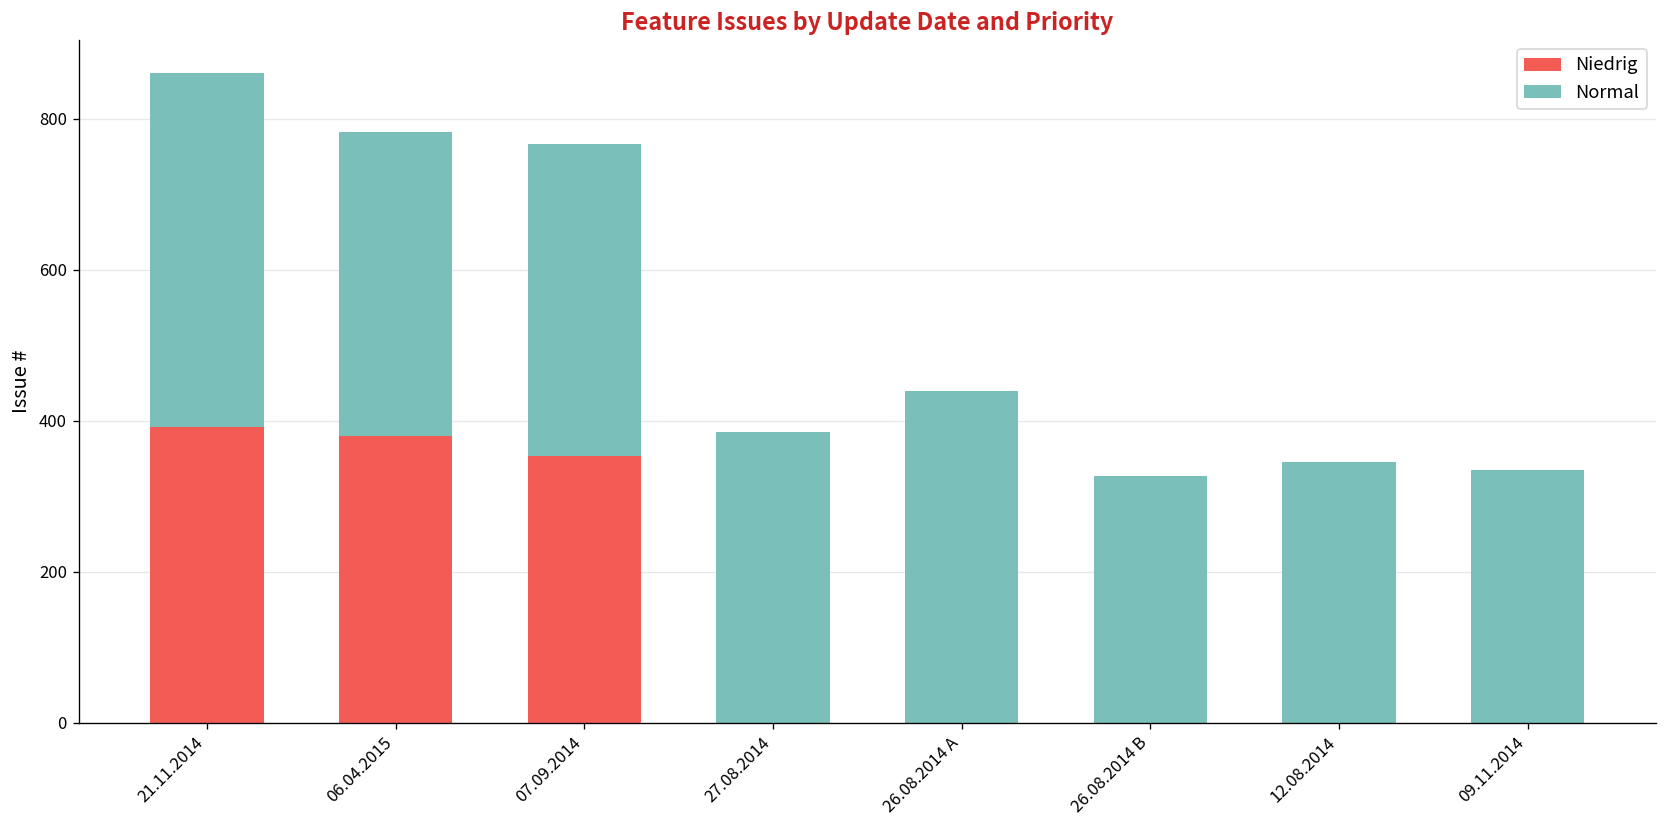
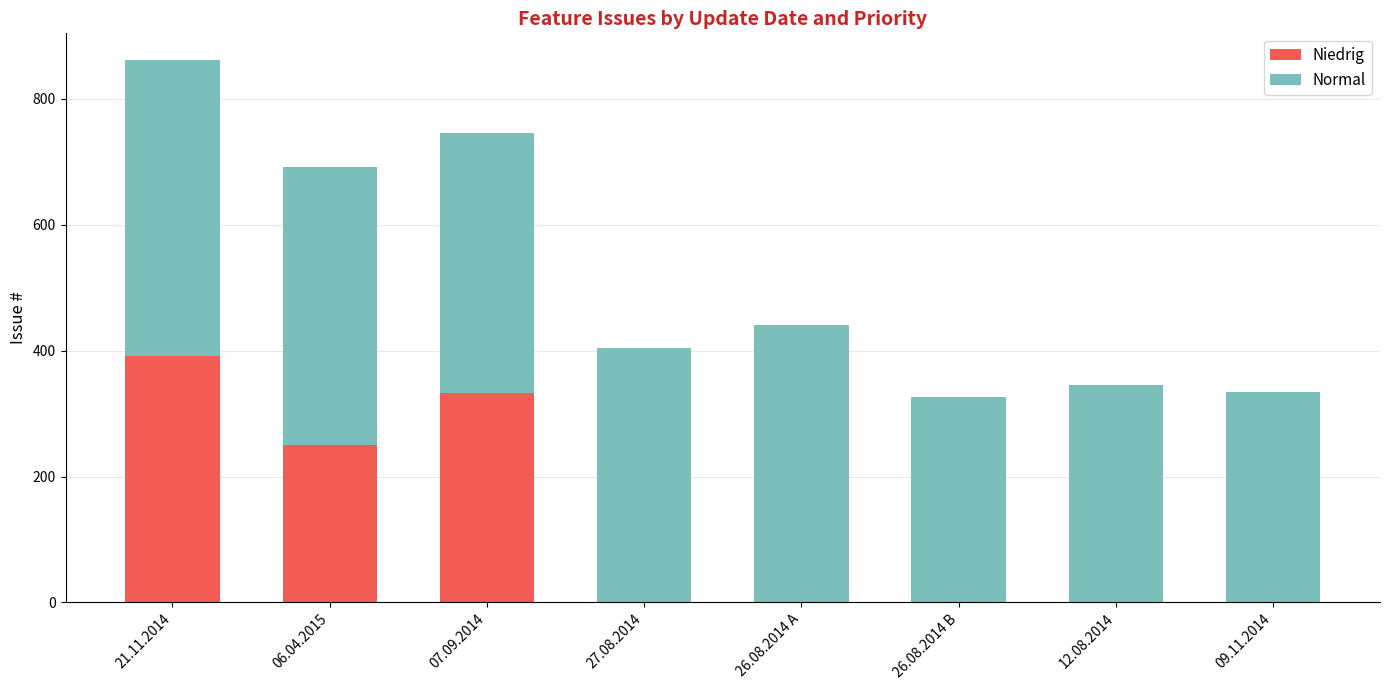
Niedrig, 06.04.2015: 380 -> 250
Normal, 06.04.2015: 400 -> 440
Niedrig, 07.09.2014: 350 -> 330
Normal, 27.08.2014: 390 -> 400
